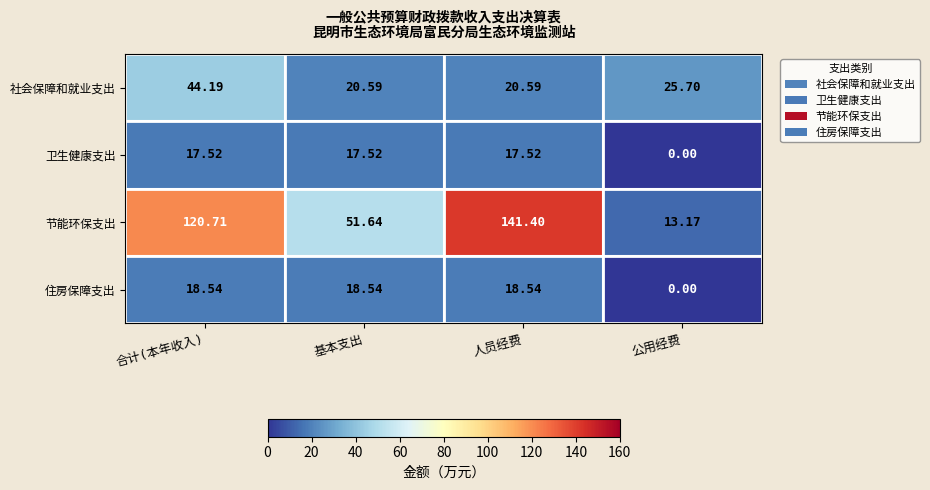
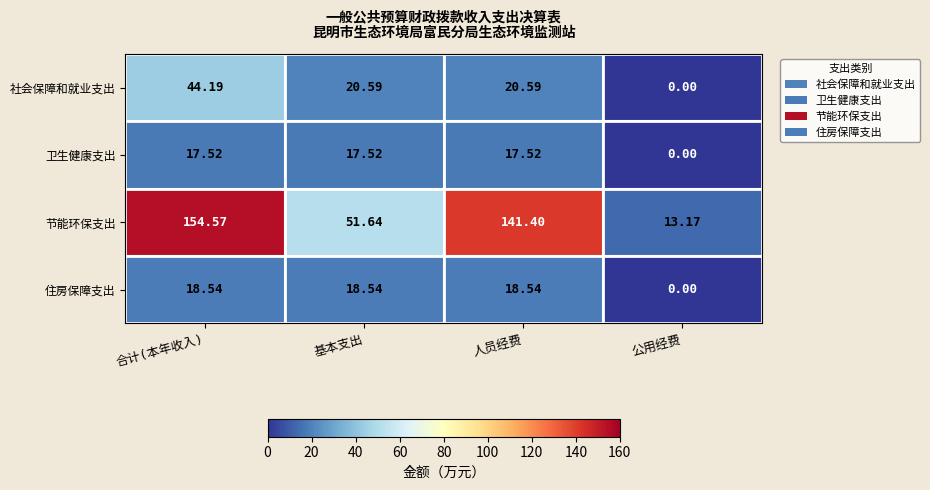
社会保障和就业支出, 公用经费: 25.70 -> 0.00
节能环保支出, 合计(本年收入): 120.71 -> 154.57
